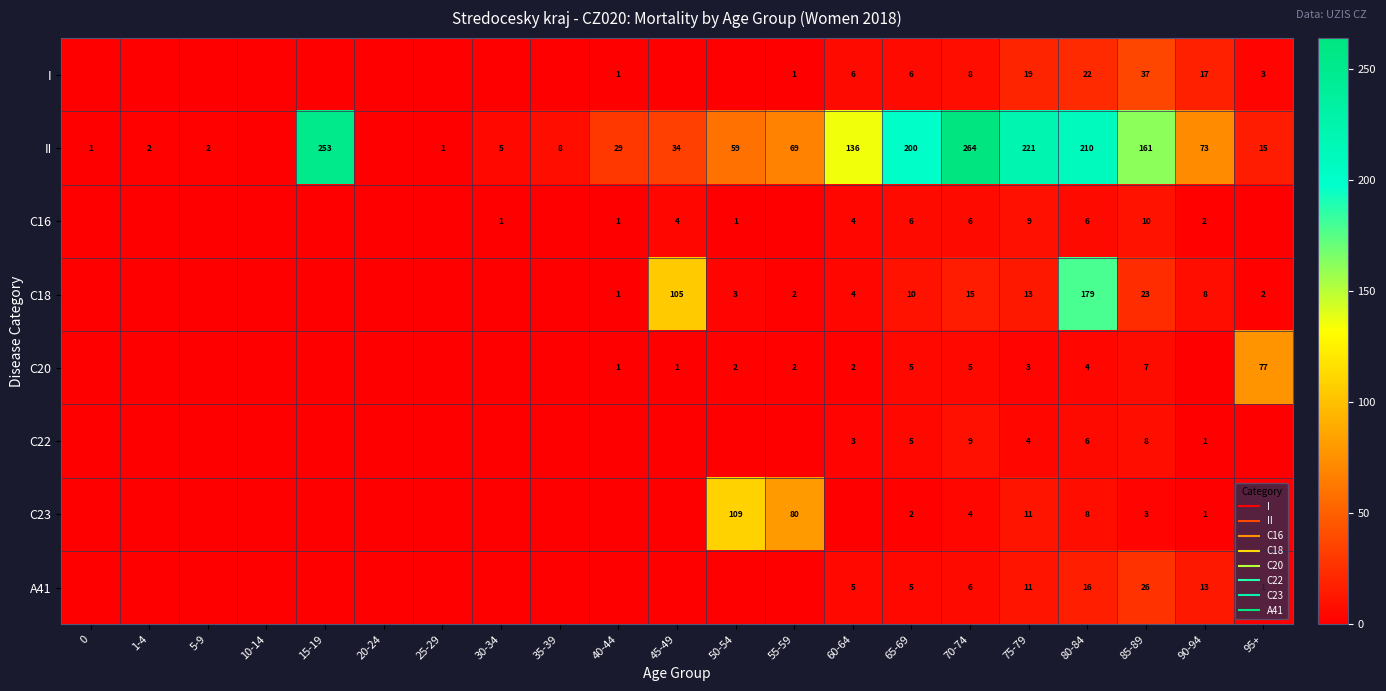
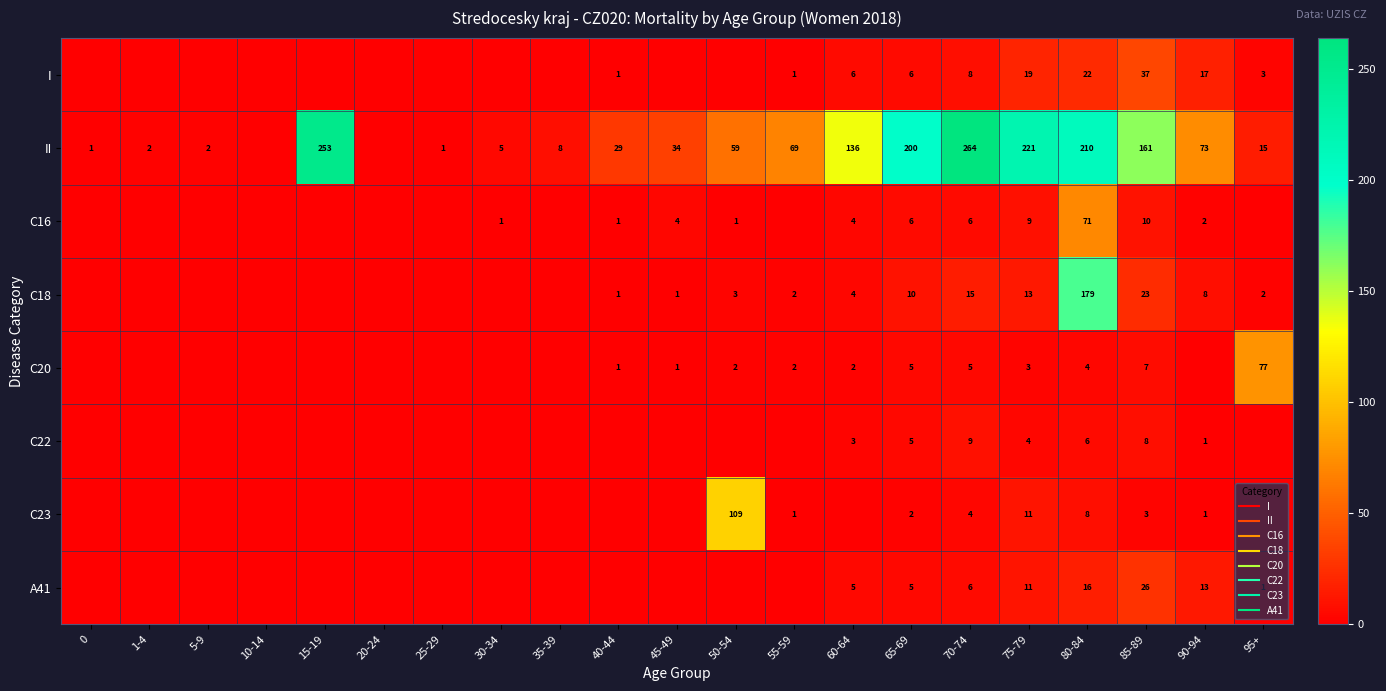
C16, 80-84: 6 -> 71
C18, 45-49: 105 -> 1
C23, 55-59: 80 -> 1
